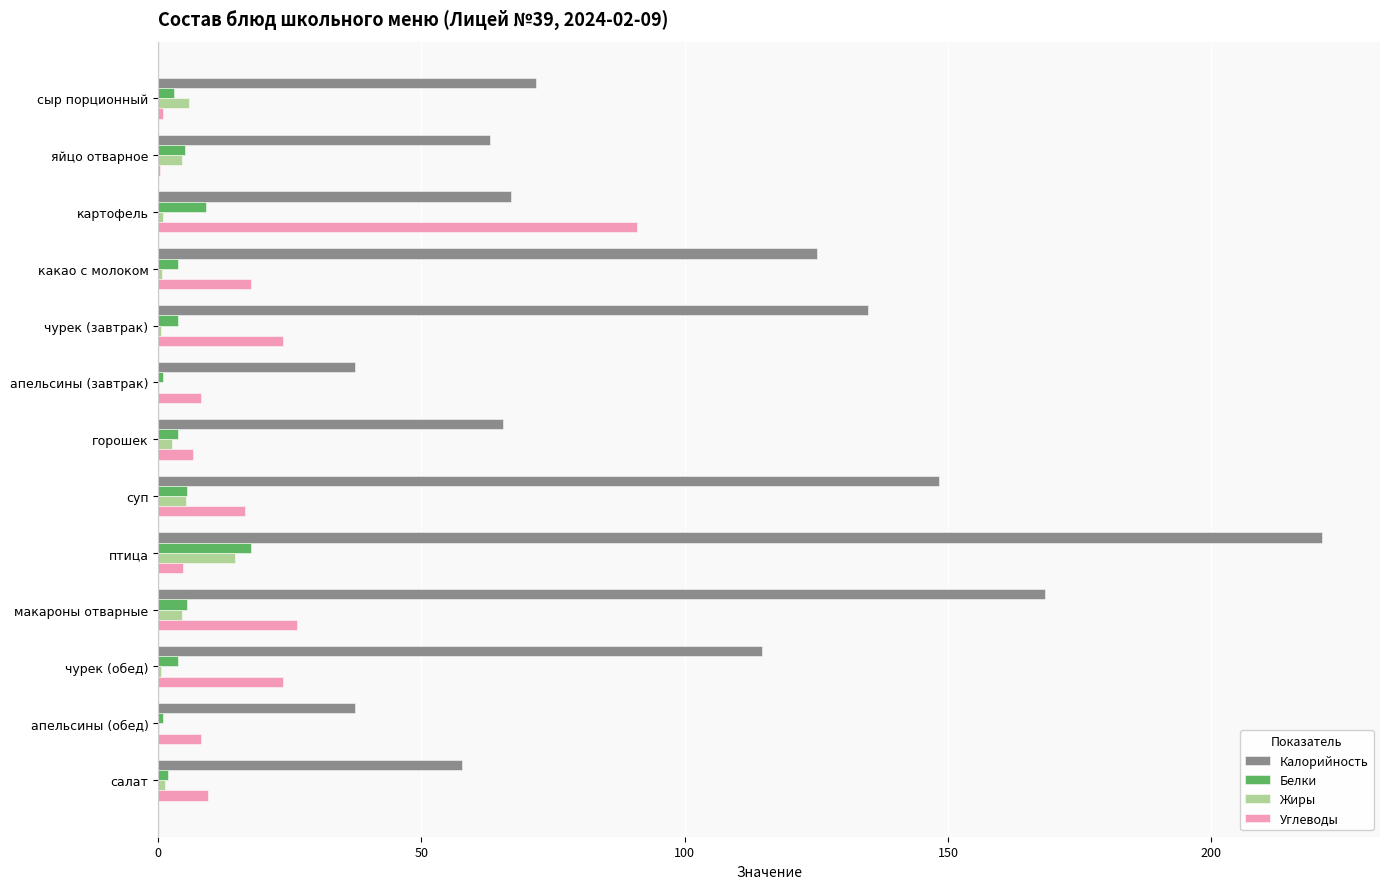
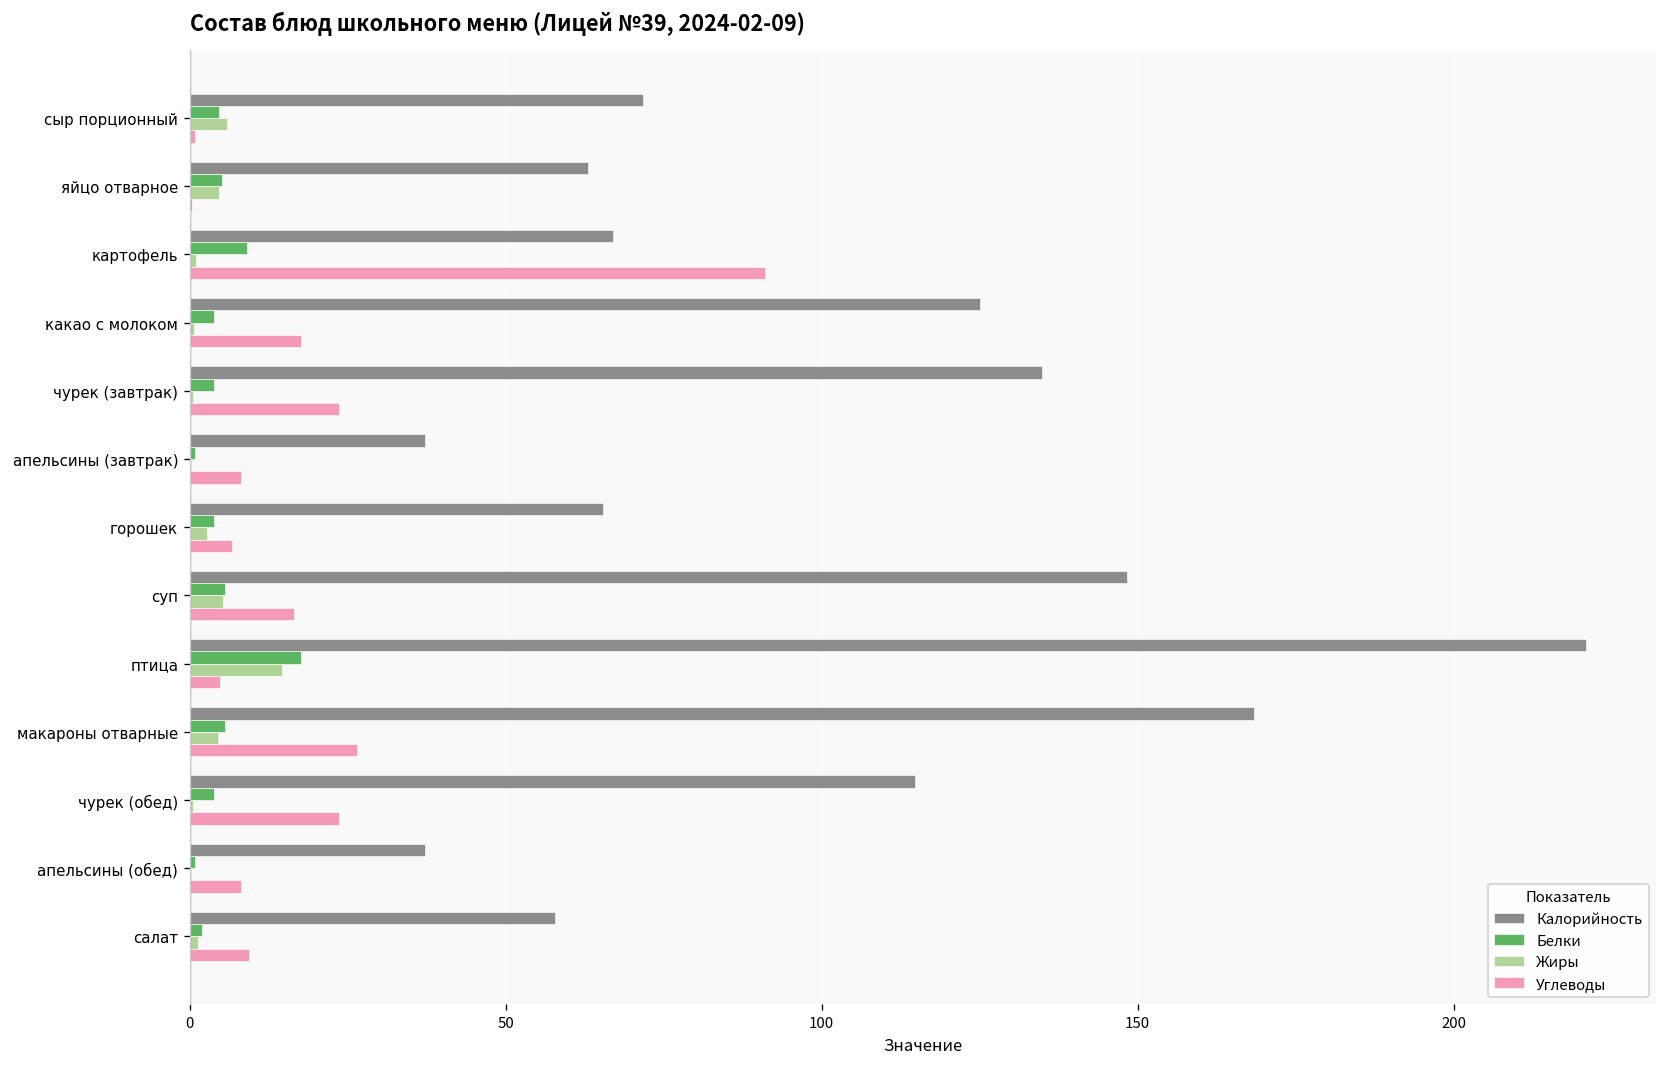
Белки, сыр порционный: 3 -> 5
